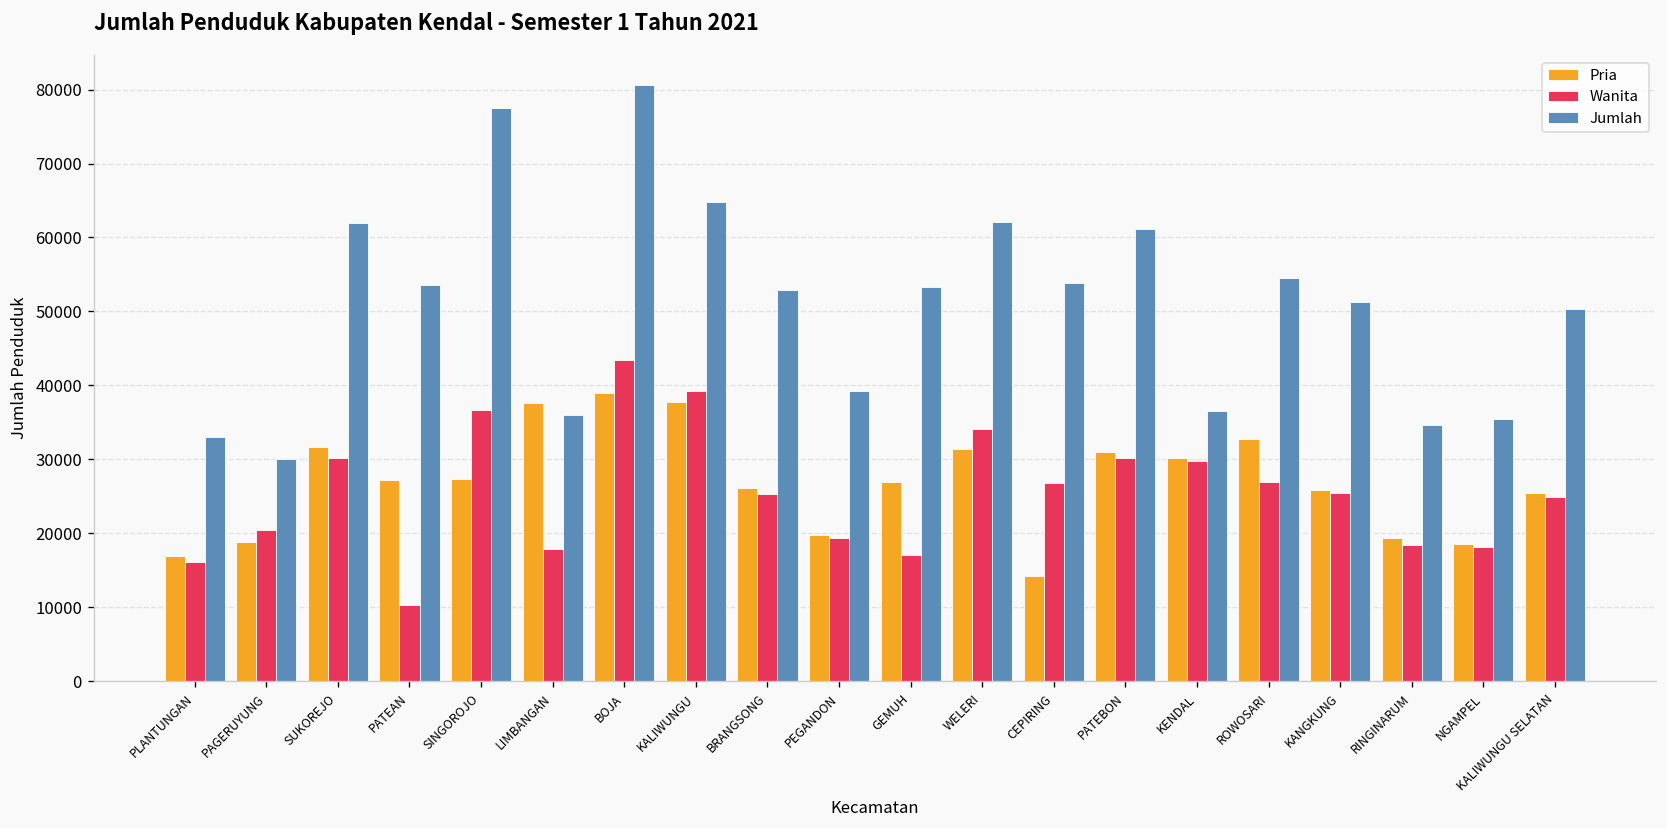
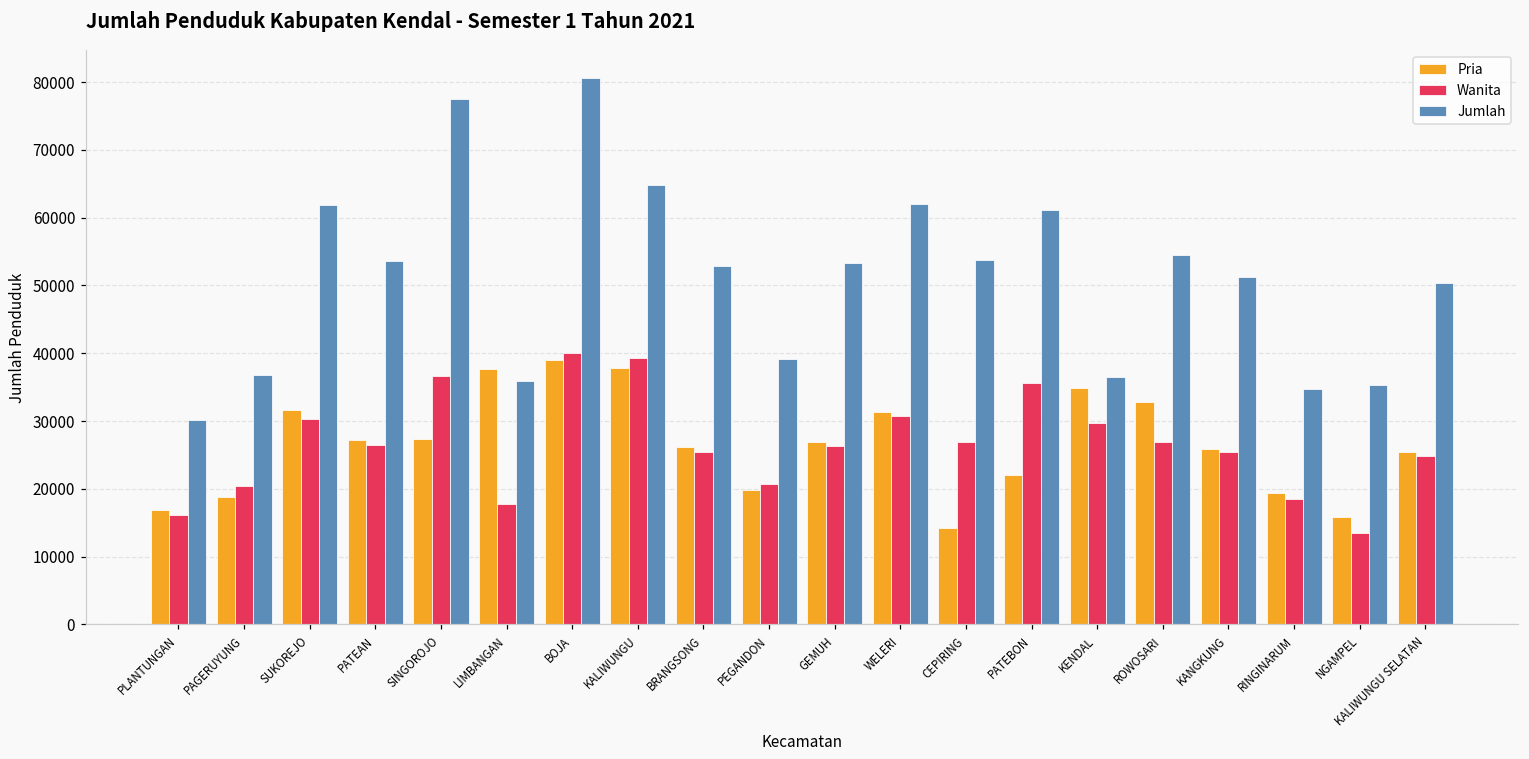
Jumlah, PLANTUNGAN: 33000 -> 30000
Jumlah, PAGERUYUNG: 30000 -> 37000
Wanita, PATEAN: 10000 -> 26000
Wanita, BOJA: 44000 -> 40000
Wanita, PEGANDON: 19000 -> 21000
Wanita, GEMUH: 17000 -> 26000
Wanita, WELERI: 34000 -> 31000
Pria, PATEBON: 31000 -> 22000
Wanita, PATEBON: 30000 -> 36000
Pria, KENDAL: 30000 -> 35000
Pria, NGAMPEL: 19000 -> 16000
Wanita, NGAMPEL: 18000 -> 14000
